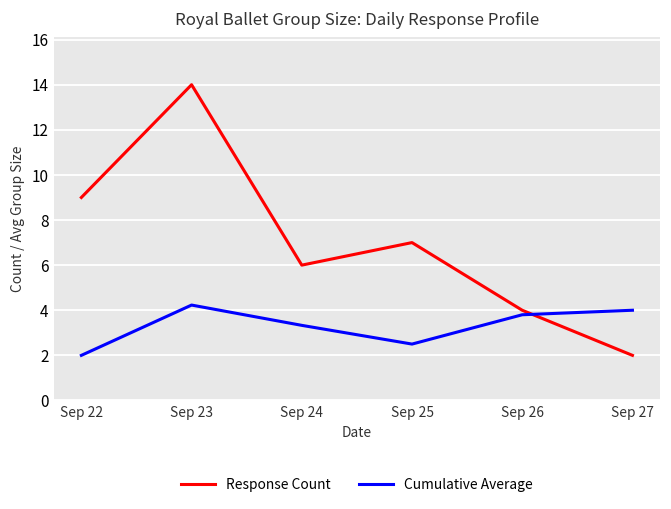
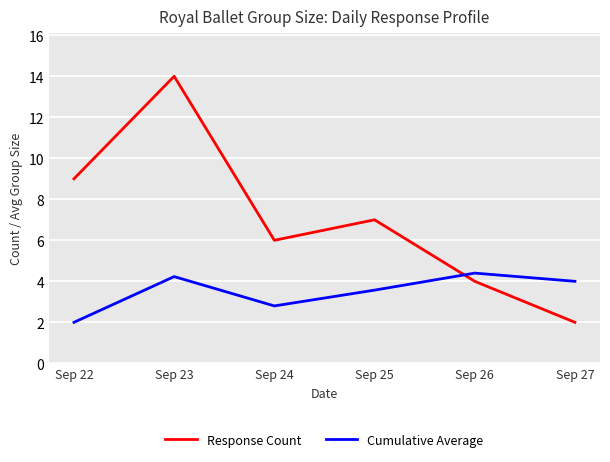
Cumulative Average, Sep 24: 3.3 -> 2.8
Cumulative Average, Sep 25: 2.5 -> 3.6
Cumulative Average, Sep 26: 3.8 -> 4.4
